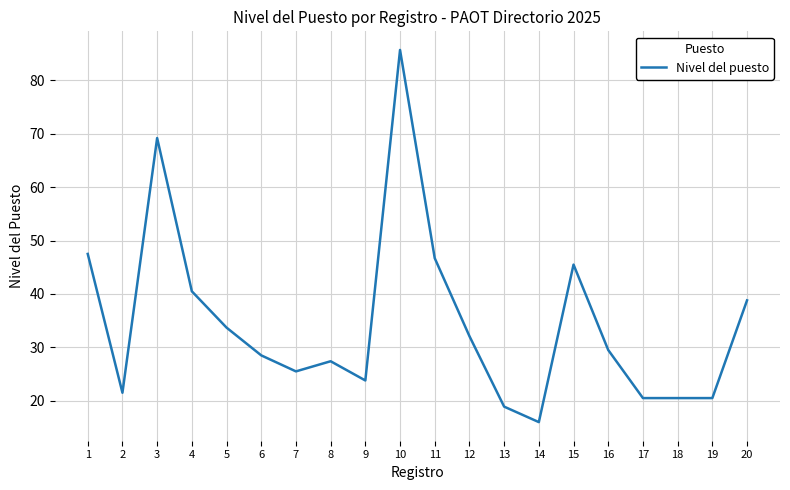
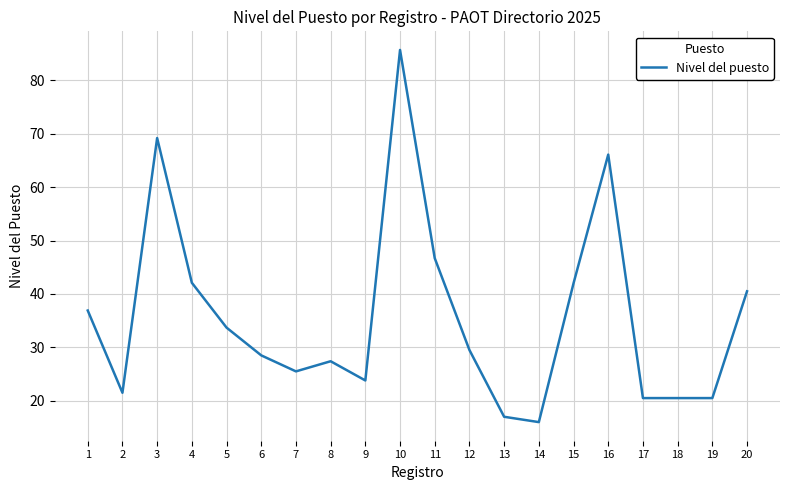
1: 48 -> 37
4: 41 -> 42
12: 32 -> 30
13: 19 -> 17
15: 46 -> 42
16: 30 -> 66
20: 39 -> 41
